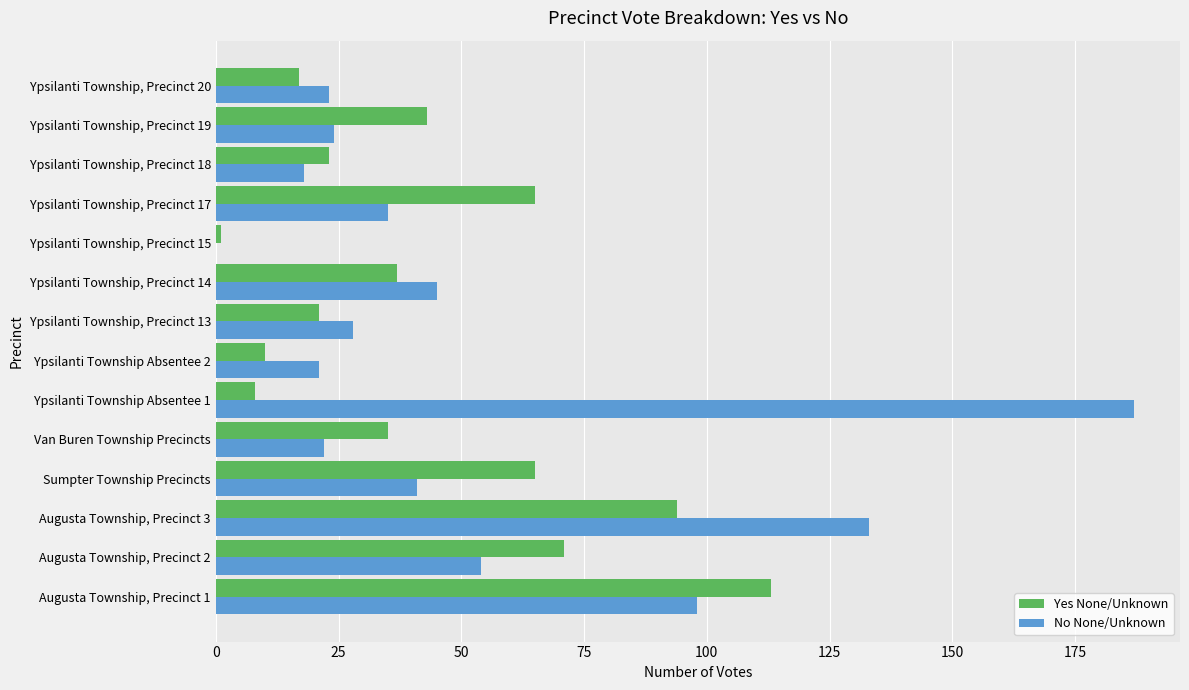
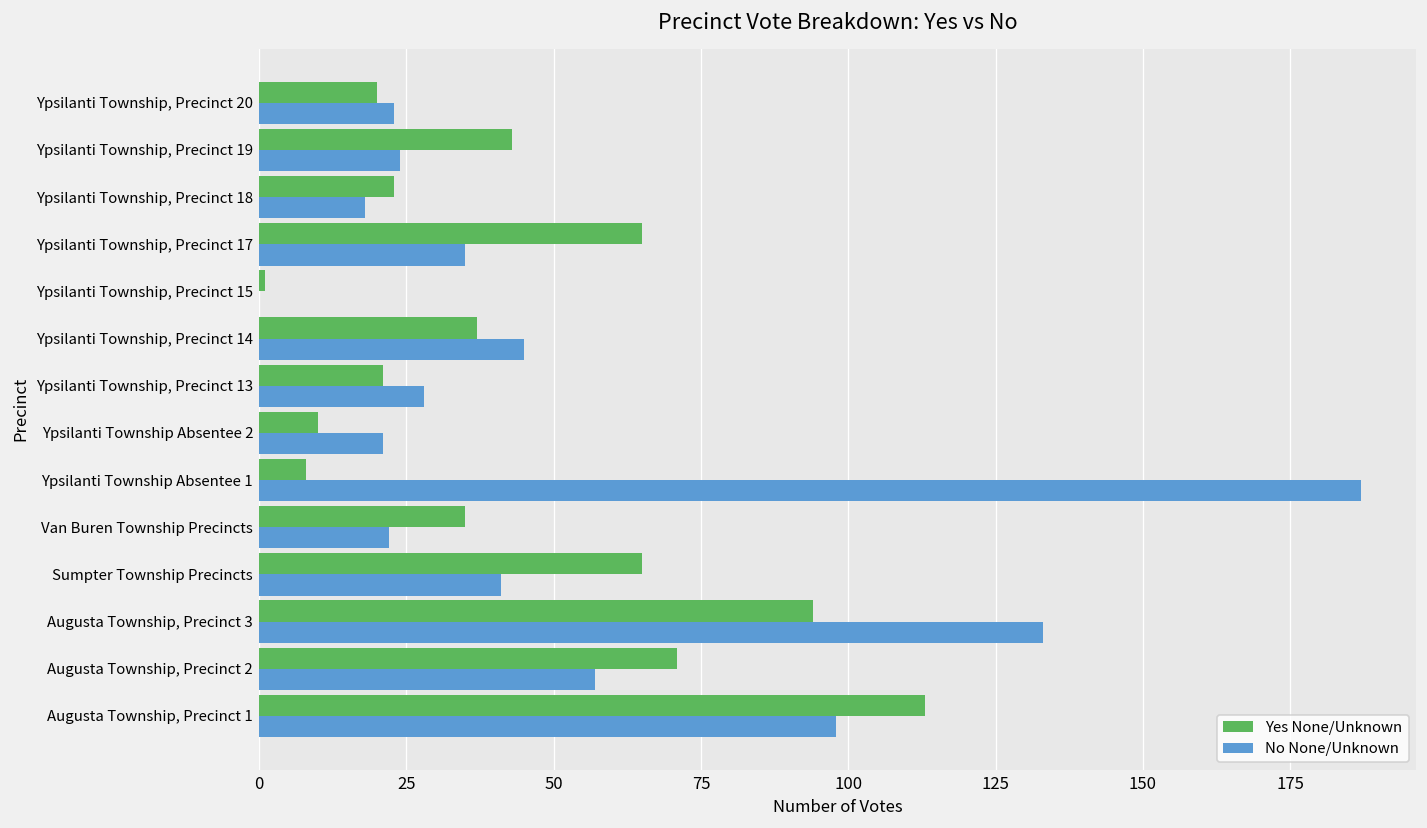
Yes None/Unknown, Ypsilanti Township, Precinct 20: 17 -> 20
No None/Unknown, Augusta Township, Precinct 2: 54 -> 57
